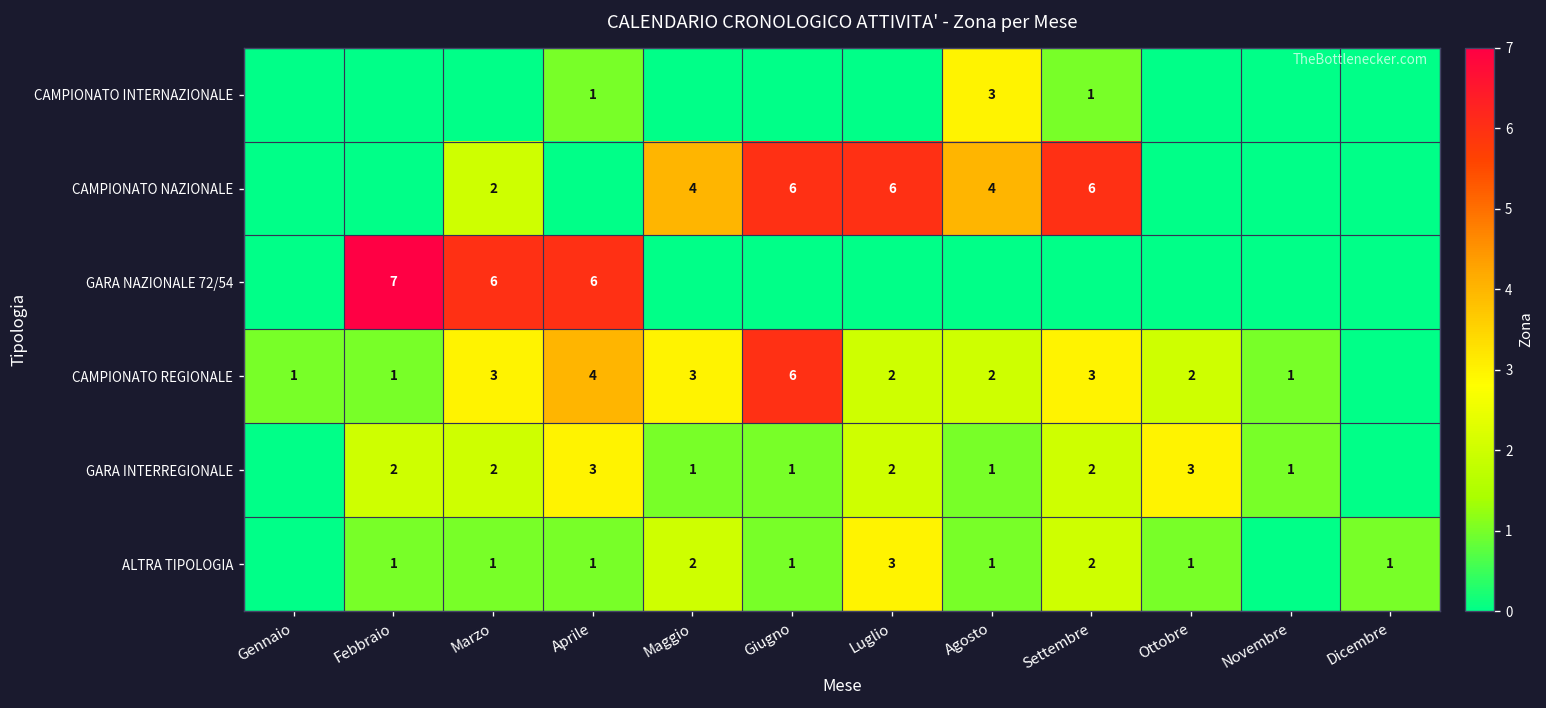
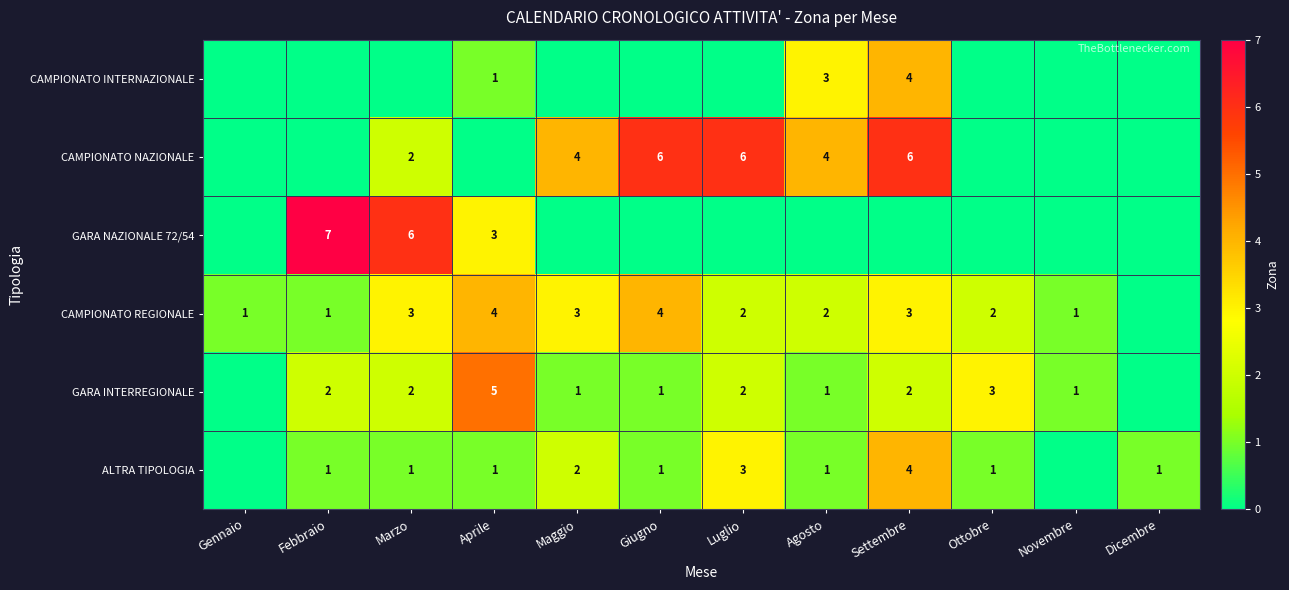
CAMPIONATO INTERNAZIONALE, Settembre: 1 -> 4
GARA NAZIONALE 72/54, Aprile: 6 -> 3
CAMPIONATO REGIONALE, Giugno: 6 -> 4
GARA INTERREGIONALE, Aprile: 3 -> 5
ALTRA TIPOLOGIA, Settembre: 2 -> 4
